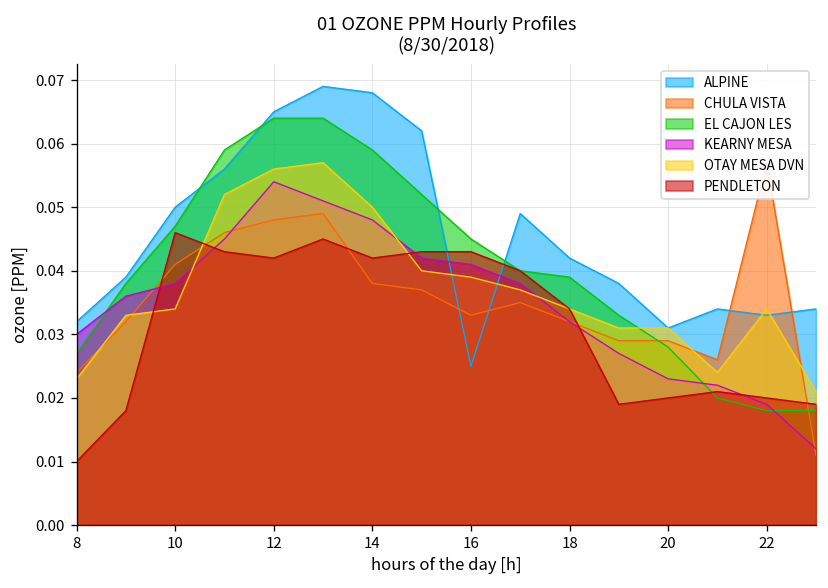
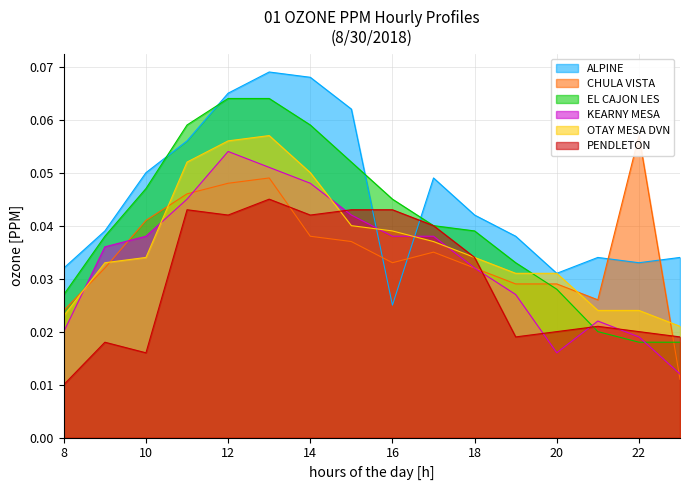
KEARNY MESA, 8: 0.03 -> 0.02
PENDLETON, 10: 0.046 -> 0.016
KEARNY MESA, 16: 0.041 -> 0.038
KEARNY MESA, 20: 0.023 -> 0.016
OTAY MESA DVN, 22: 0.034 -> 0.024
